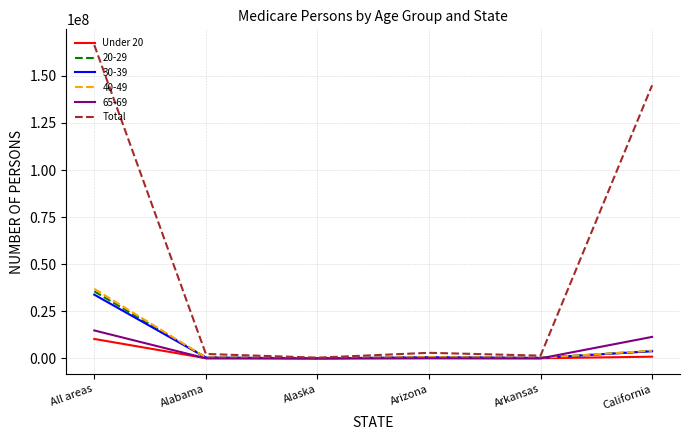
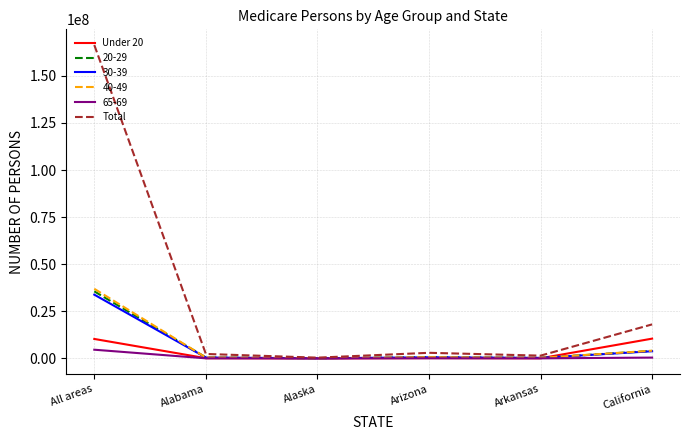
65-69, All areas: 15000000 -> 5000000
Under 20, California: 1000000 -> 11000000
65-69, California: 11000000 -> 0
Total, California: 145000000 -> 18000000
